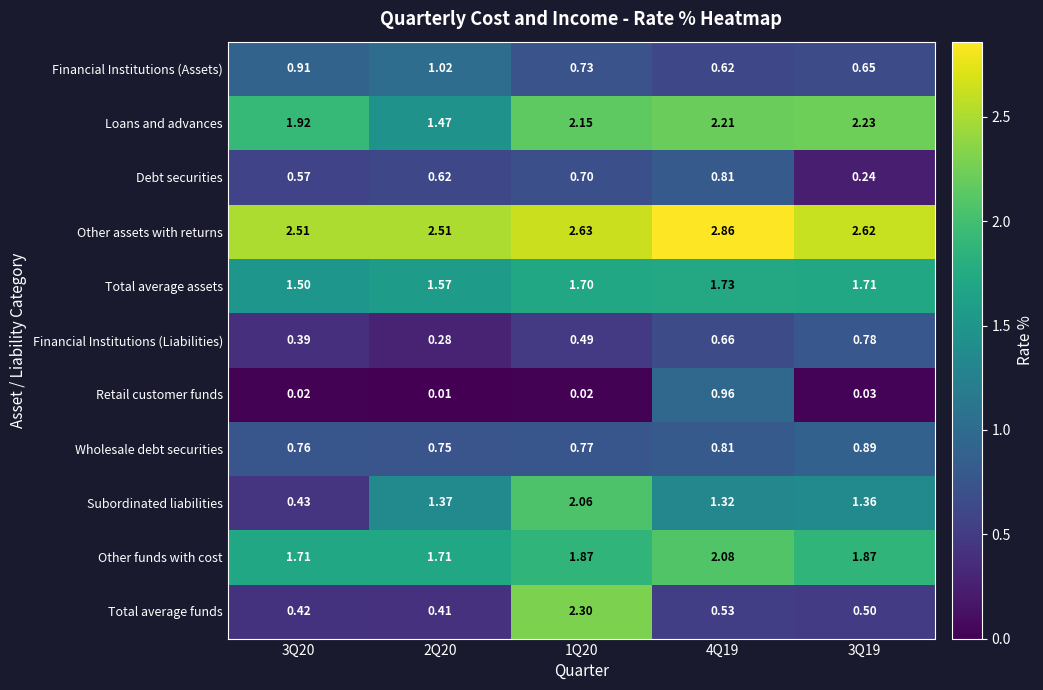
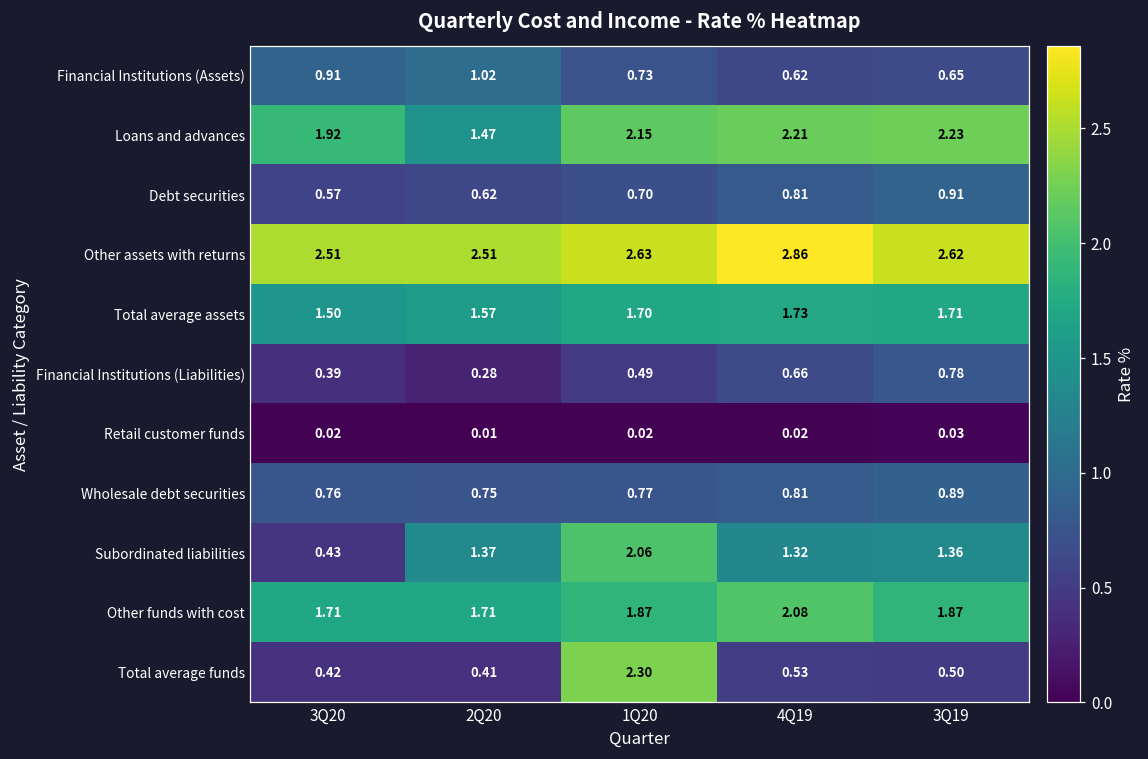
Debt securities, 3Q19: 0.24 -> 0.91
Retail customer funds, 4Q19: 0.96 -> 0.02
